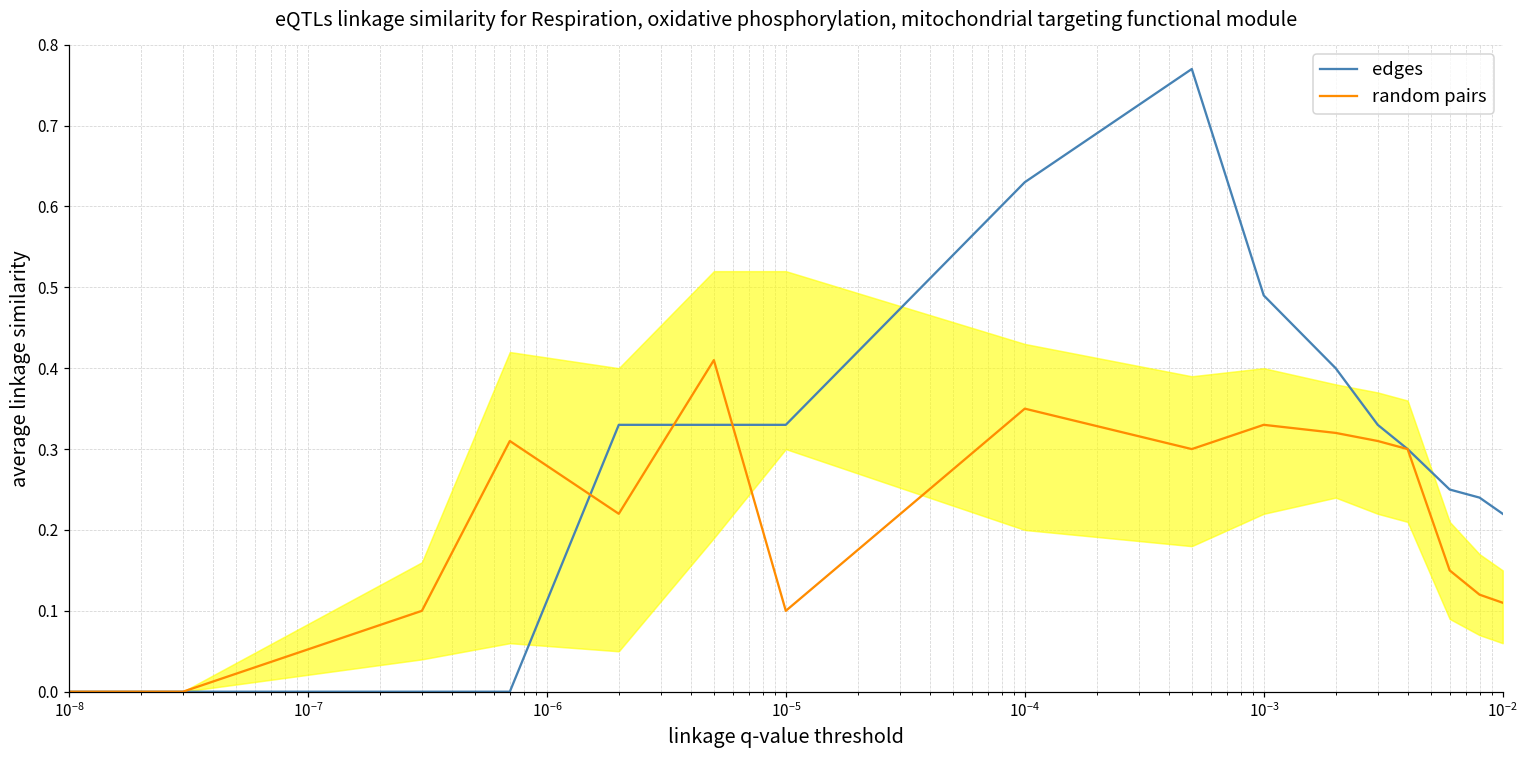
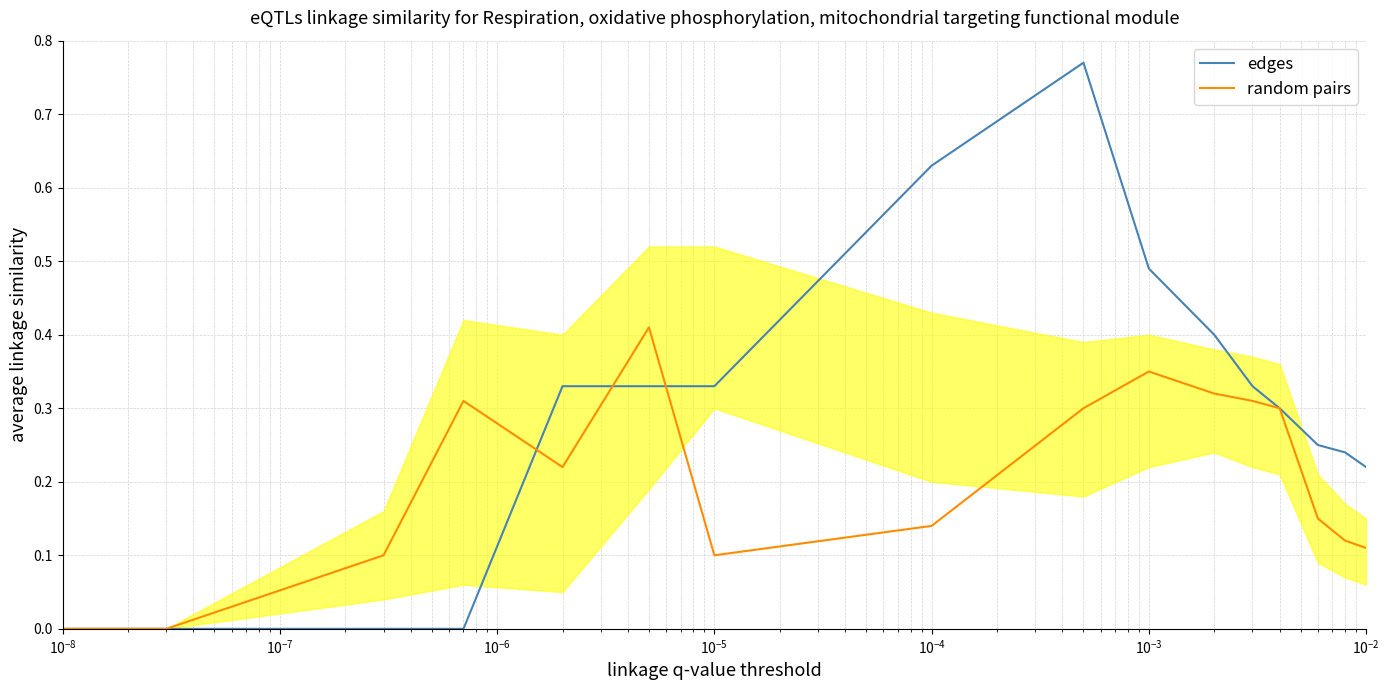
random pairs, 10^-4: 0.35 -> 0.14
random pairs, 10^-3: 0.33 -> 0.35
